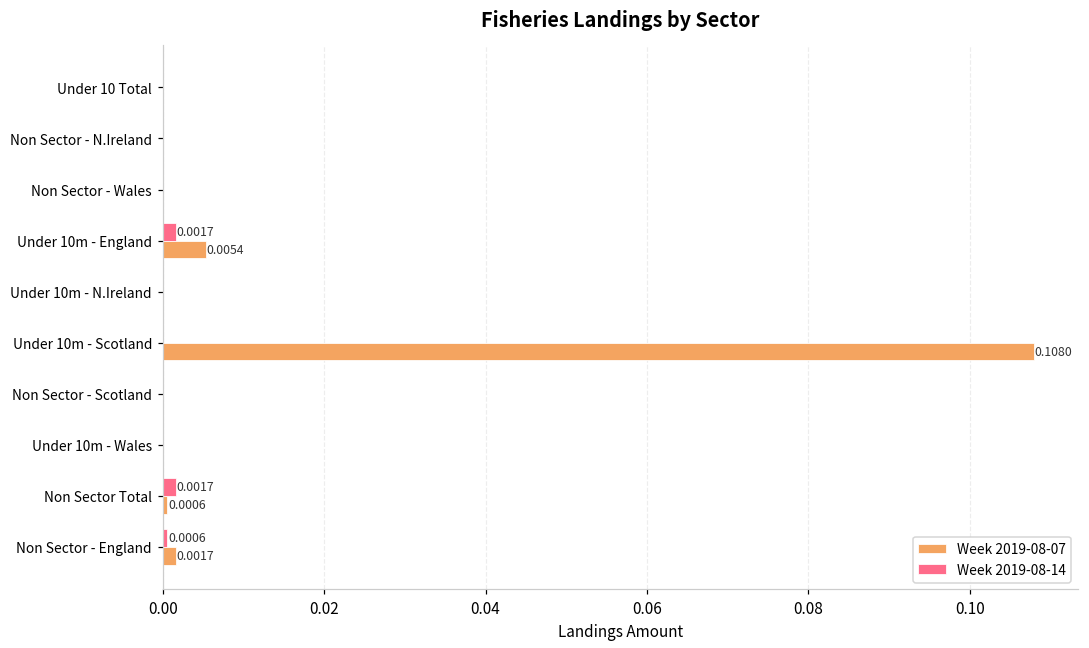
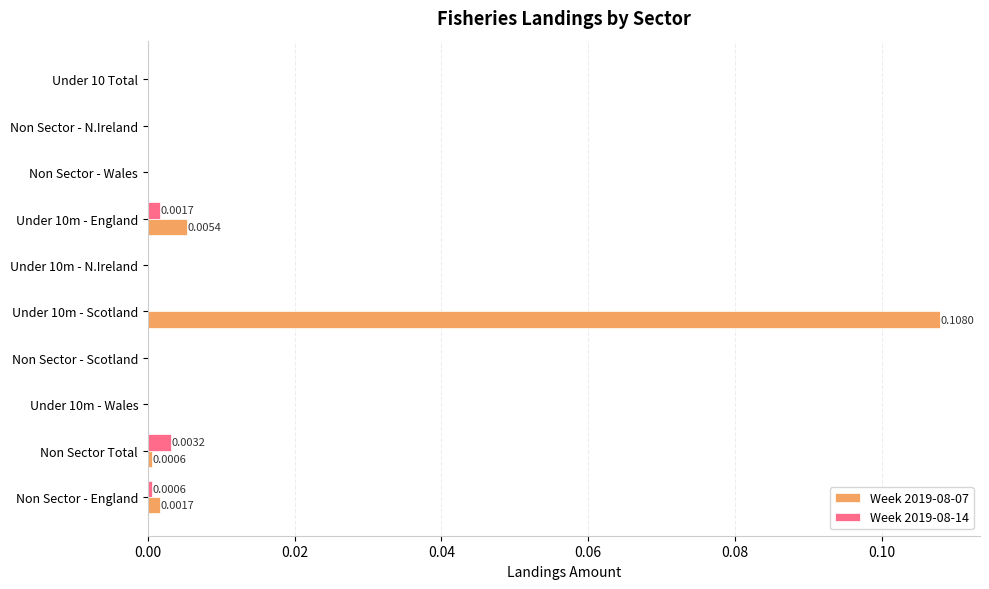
Week 2019-08-14, Non Sector Total: 0.0017 -> 0.0032
